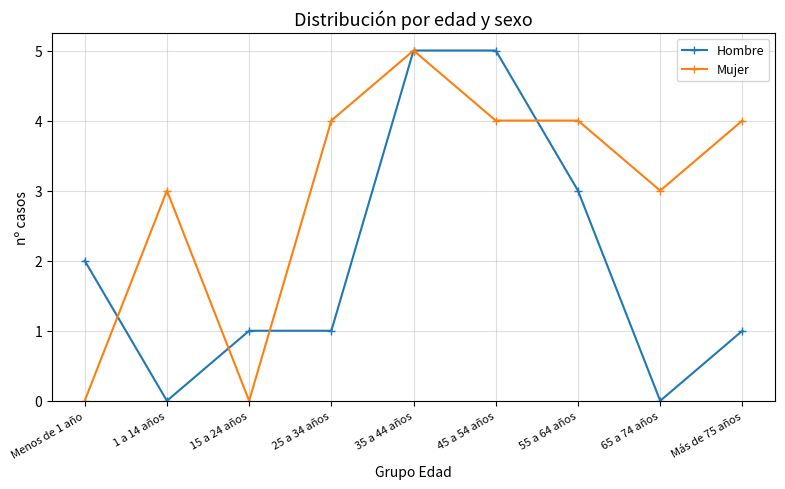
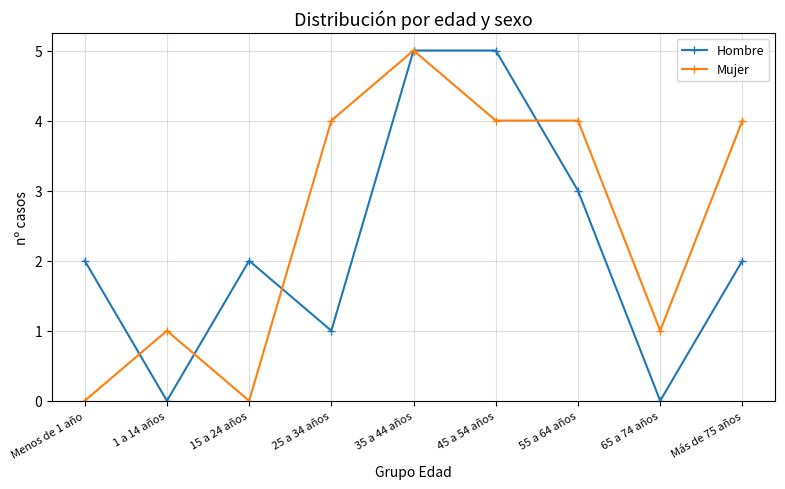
Mujer, 1 a 14 años: 3 -> 1
Hombre, 15 a 24 años: 1 -> 2
Mujer, 65 a 74 años: 3 -> 1
Hombre, Más de 75 años: 1 -> 2
